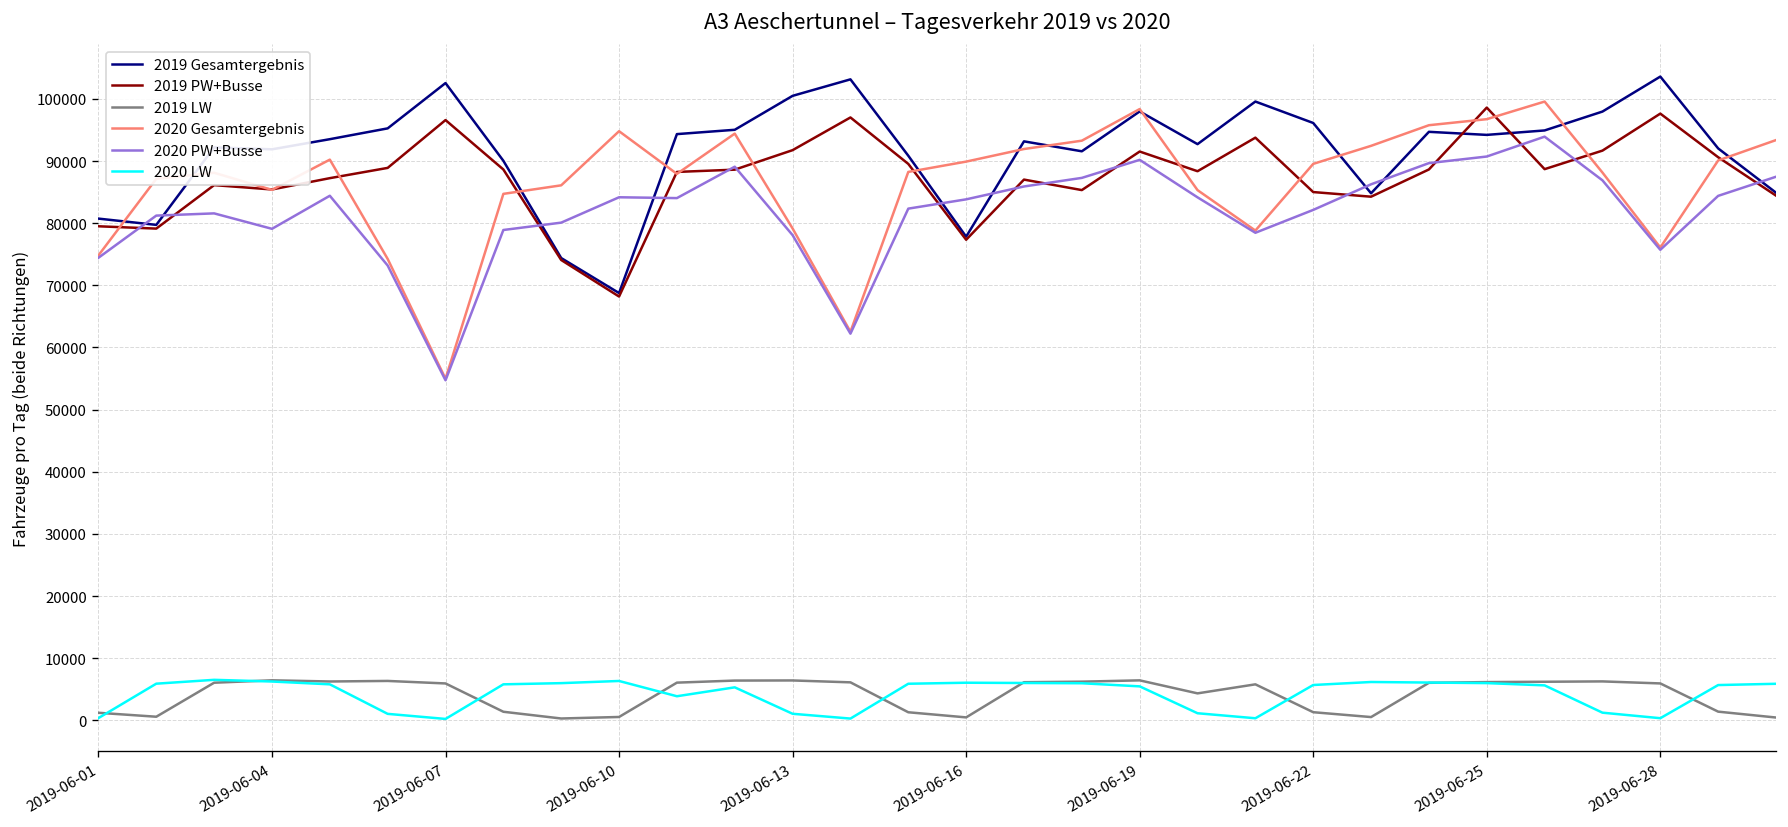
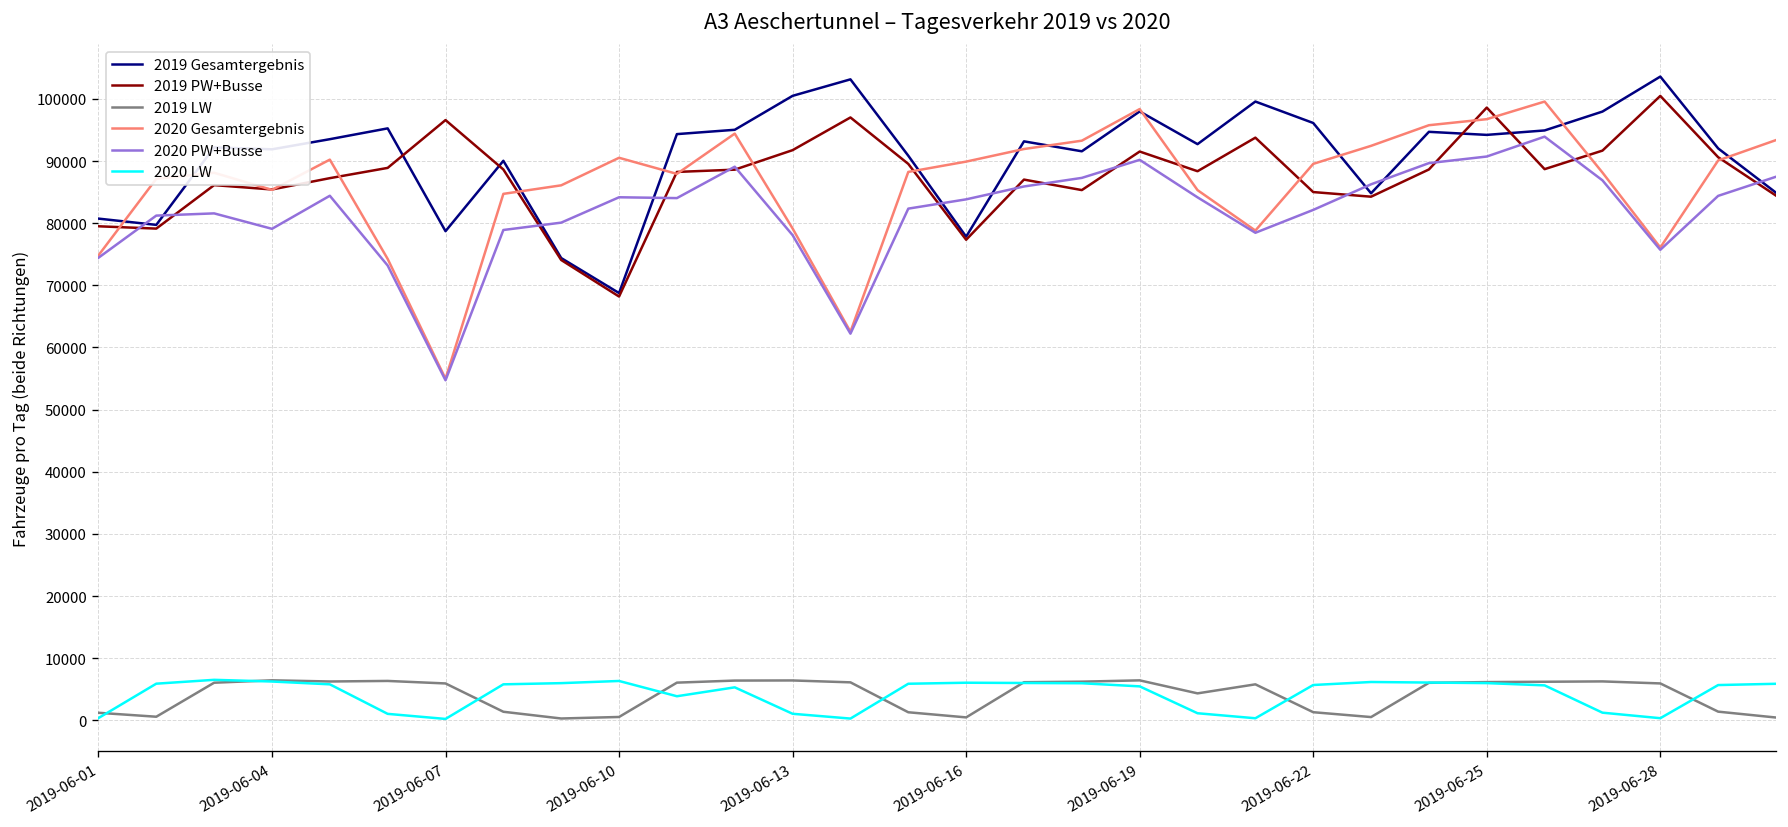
2019 Gesamtergebnis, 2019-06-07: 103000 -> 79000
2020 Gesamtergebnis, 2019-06-10: 95000 -> 91000
2019 PW+Busse, 2019-06-28: 98000 -> 100000
